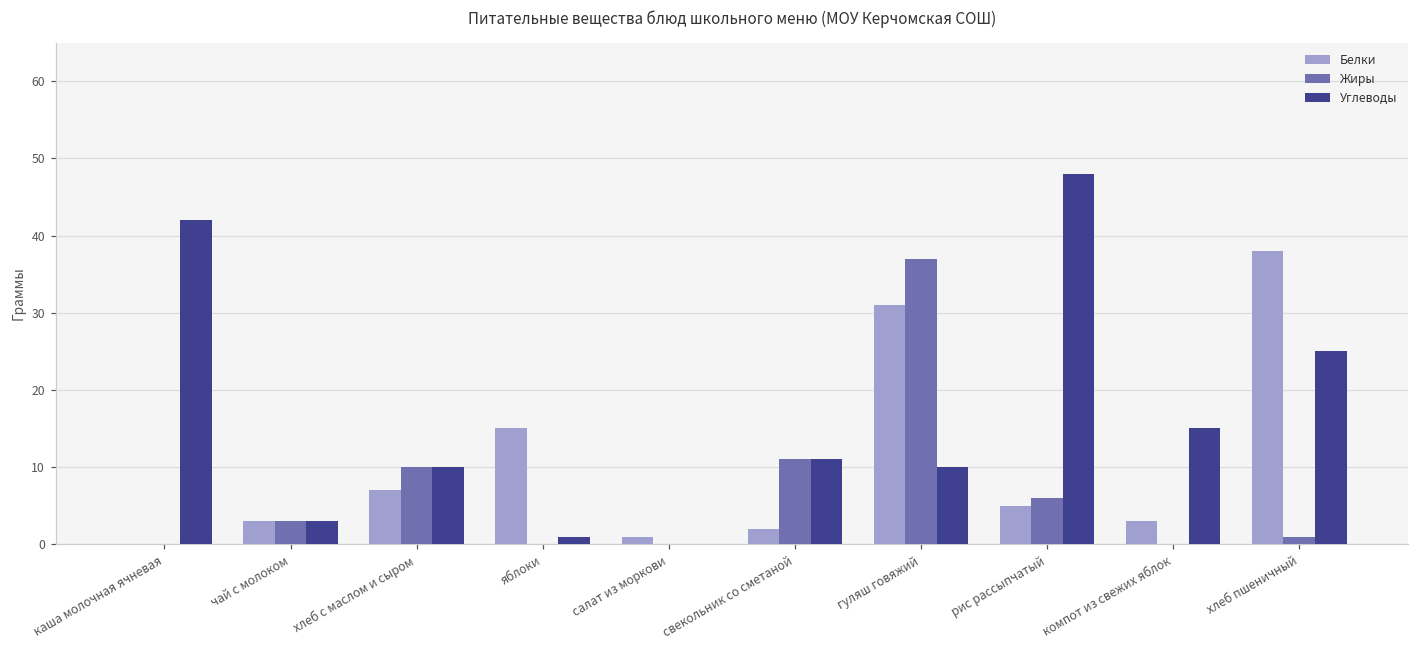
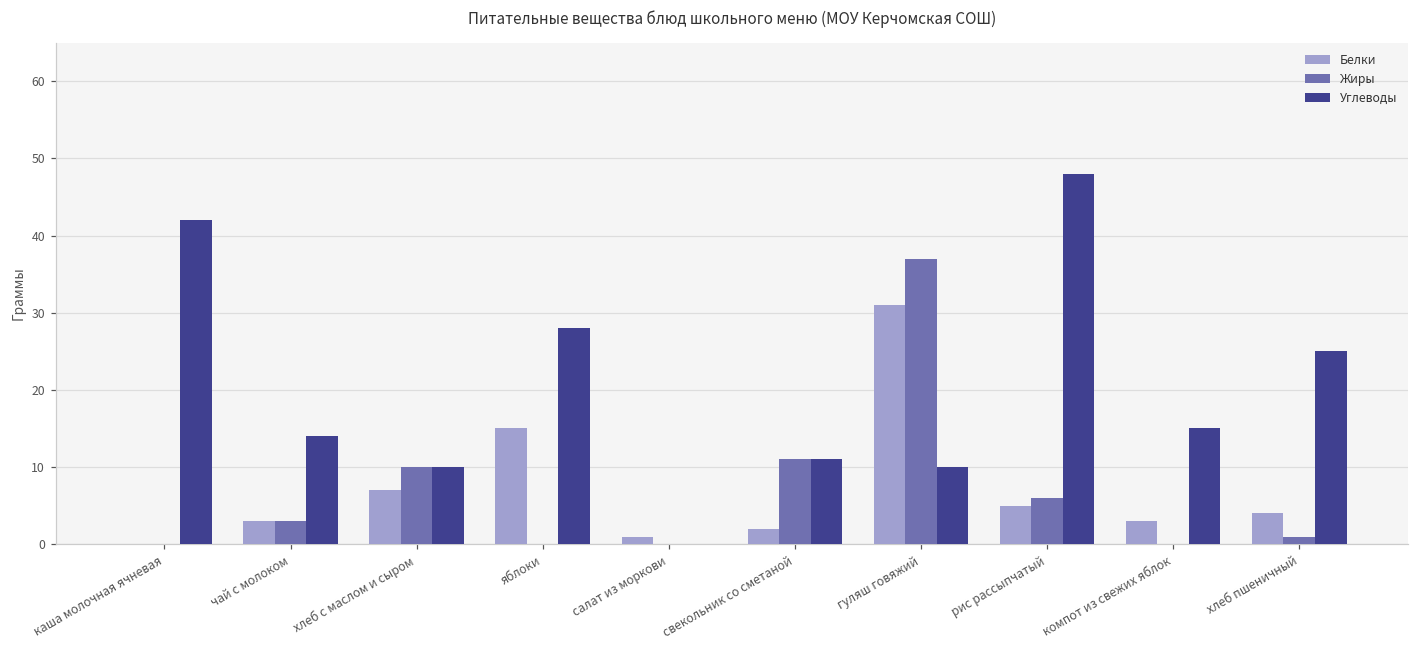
Углеводы, чай с молоком: 3 -> 14
Углеводы, яблоки: 1 -> 28
Белки, хлеб пшеничный: 38 -> 4
